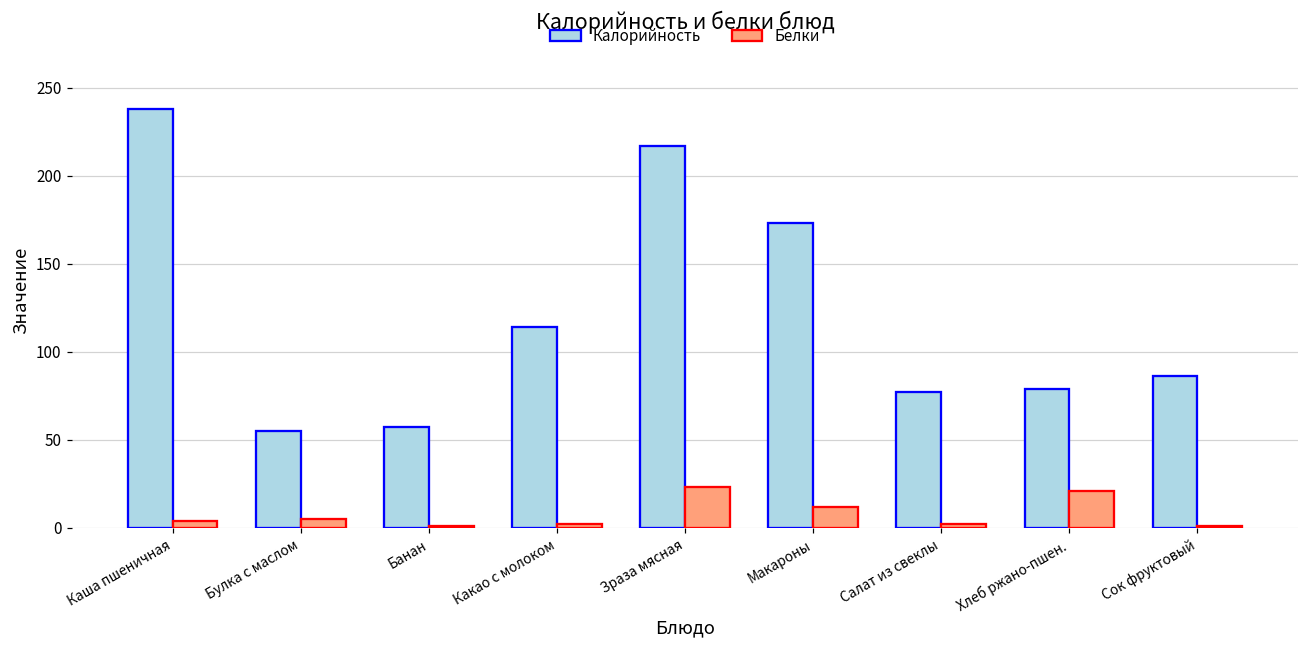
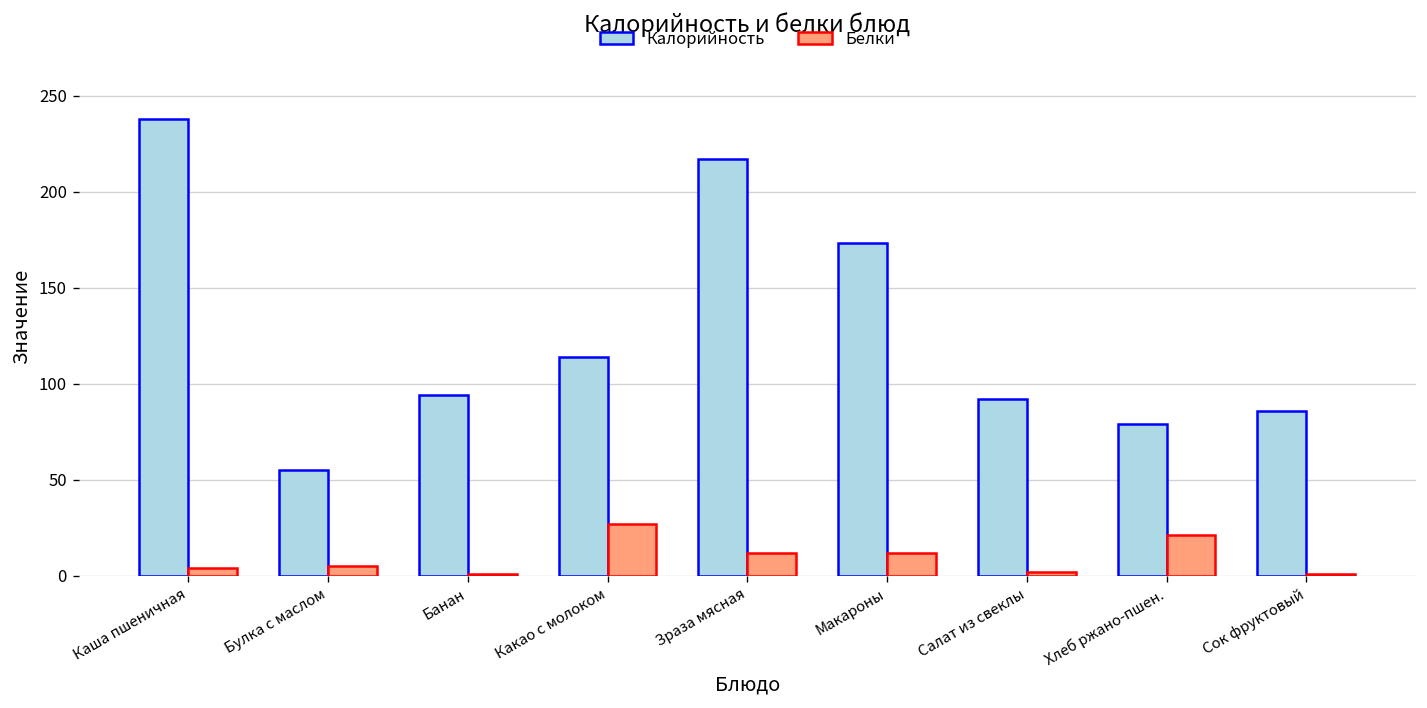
Калорийность, Банан: 57 -> 94
Белки, Какао с молоком: 2 -> 27
Белки, Зраза мясная: 23 -> 12
Калорийность, Салат из свеклы: 77 -> 92
